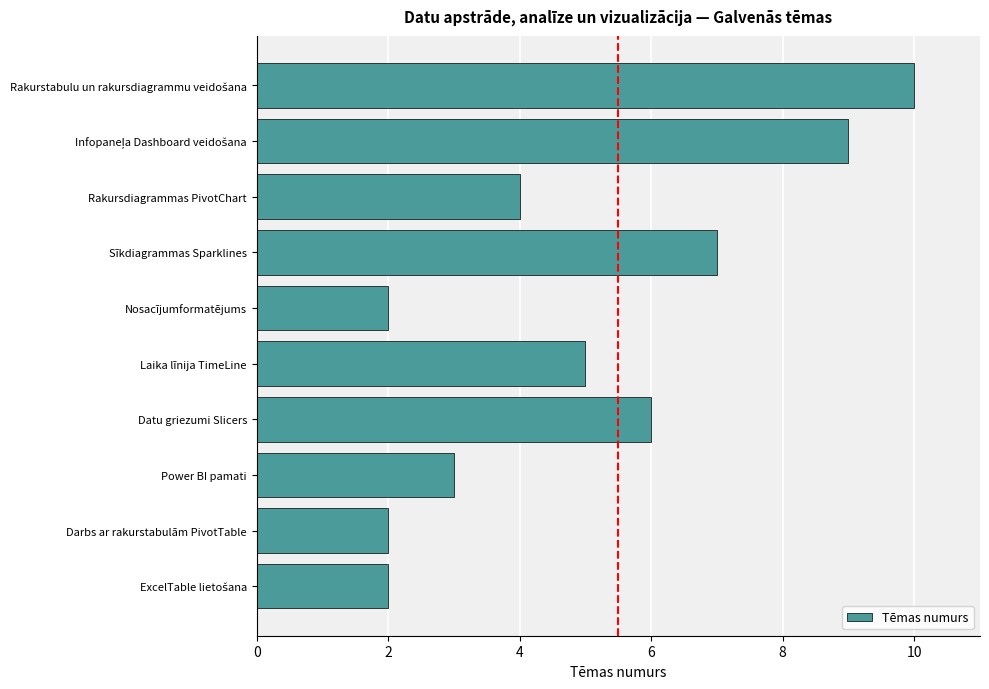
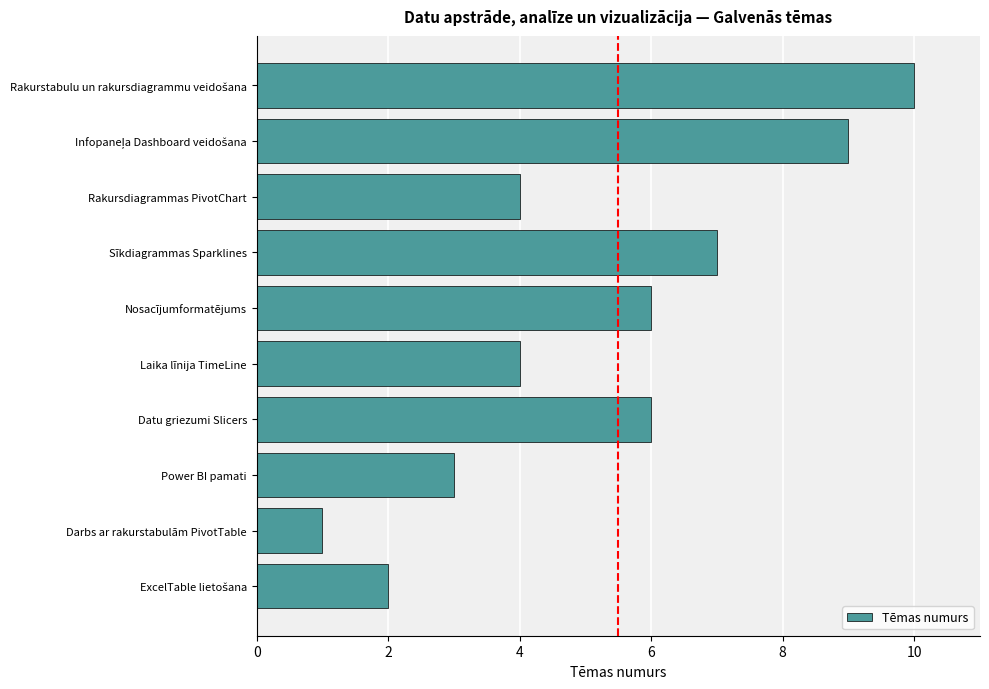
Nosacījumformatējums: 2 -> 6
Laika līnija TimeLine: 5 -> 4
Darbs ar rakurstabulām PivotTable: 2 -> 1
